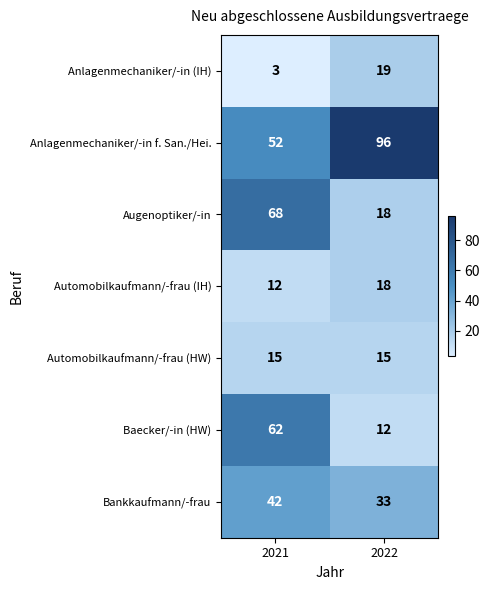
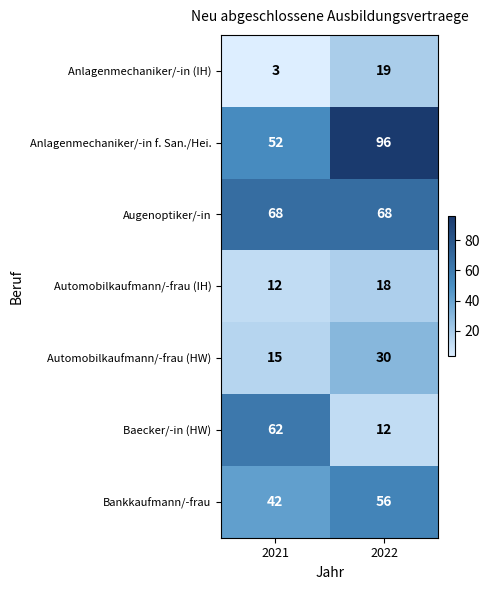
Augenoptiker/-in, 2022: 18 -> 68
Automobilkaufmann/-frau (HW), 2022: 15 -> 30
Bankkaufmann/-frau, 2022: 33 -> 56
